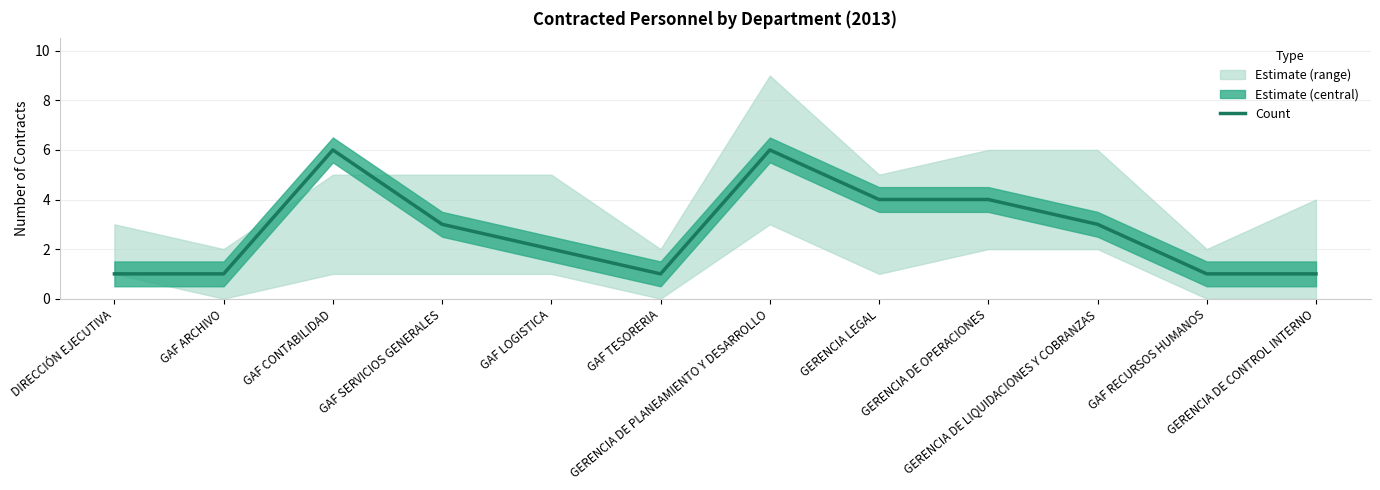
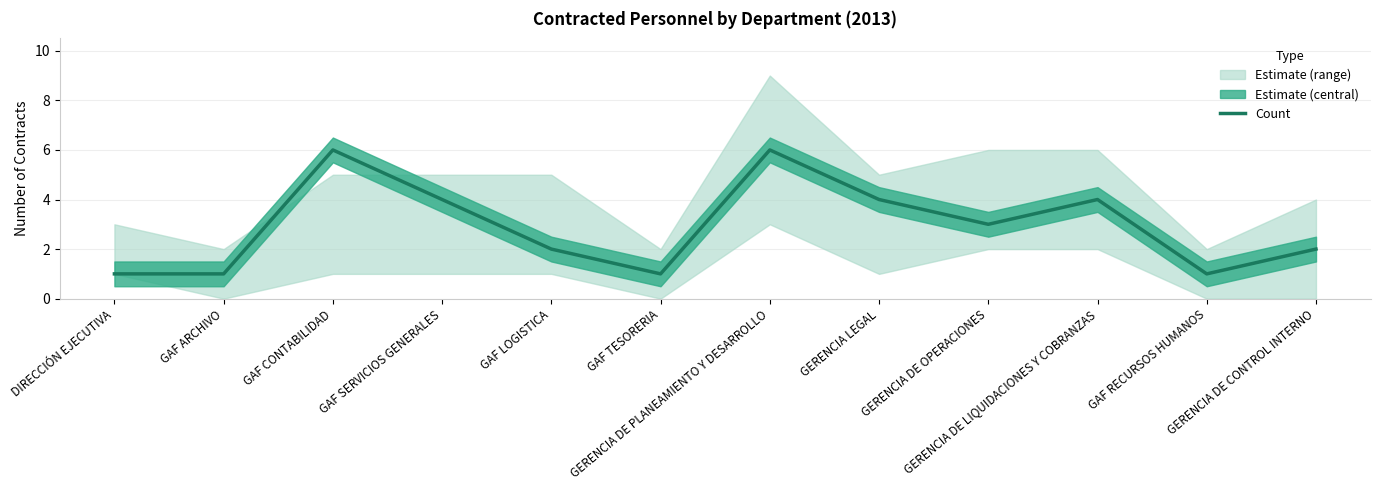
Count, GAF SERVICIOS GENERALES: 3 -> 4
Count, GERENCIA DE OPERACIONES: 4 -> 3
Count, GERENCIA DE LIQUIDACIONES Y COBRANZAS: 3 -> 4
Count, GERENCIA DE CONTROL INTERNO: 1 -> 2
